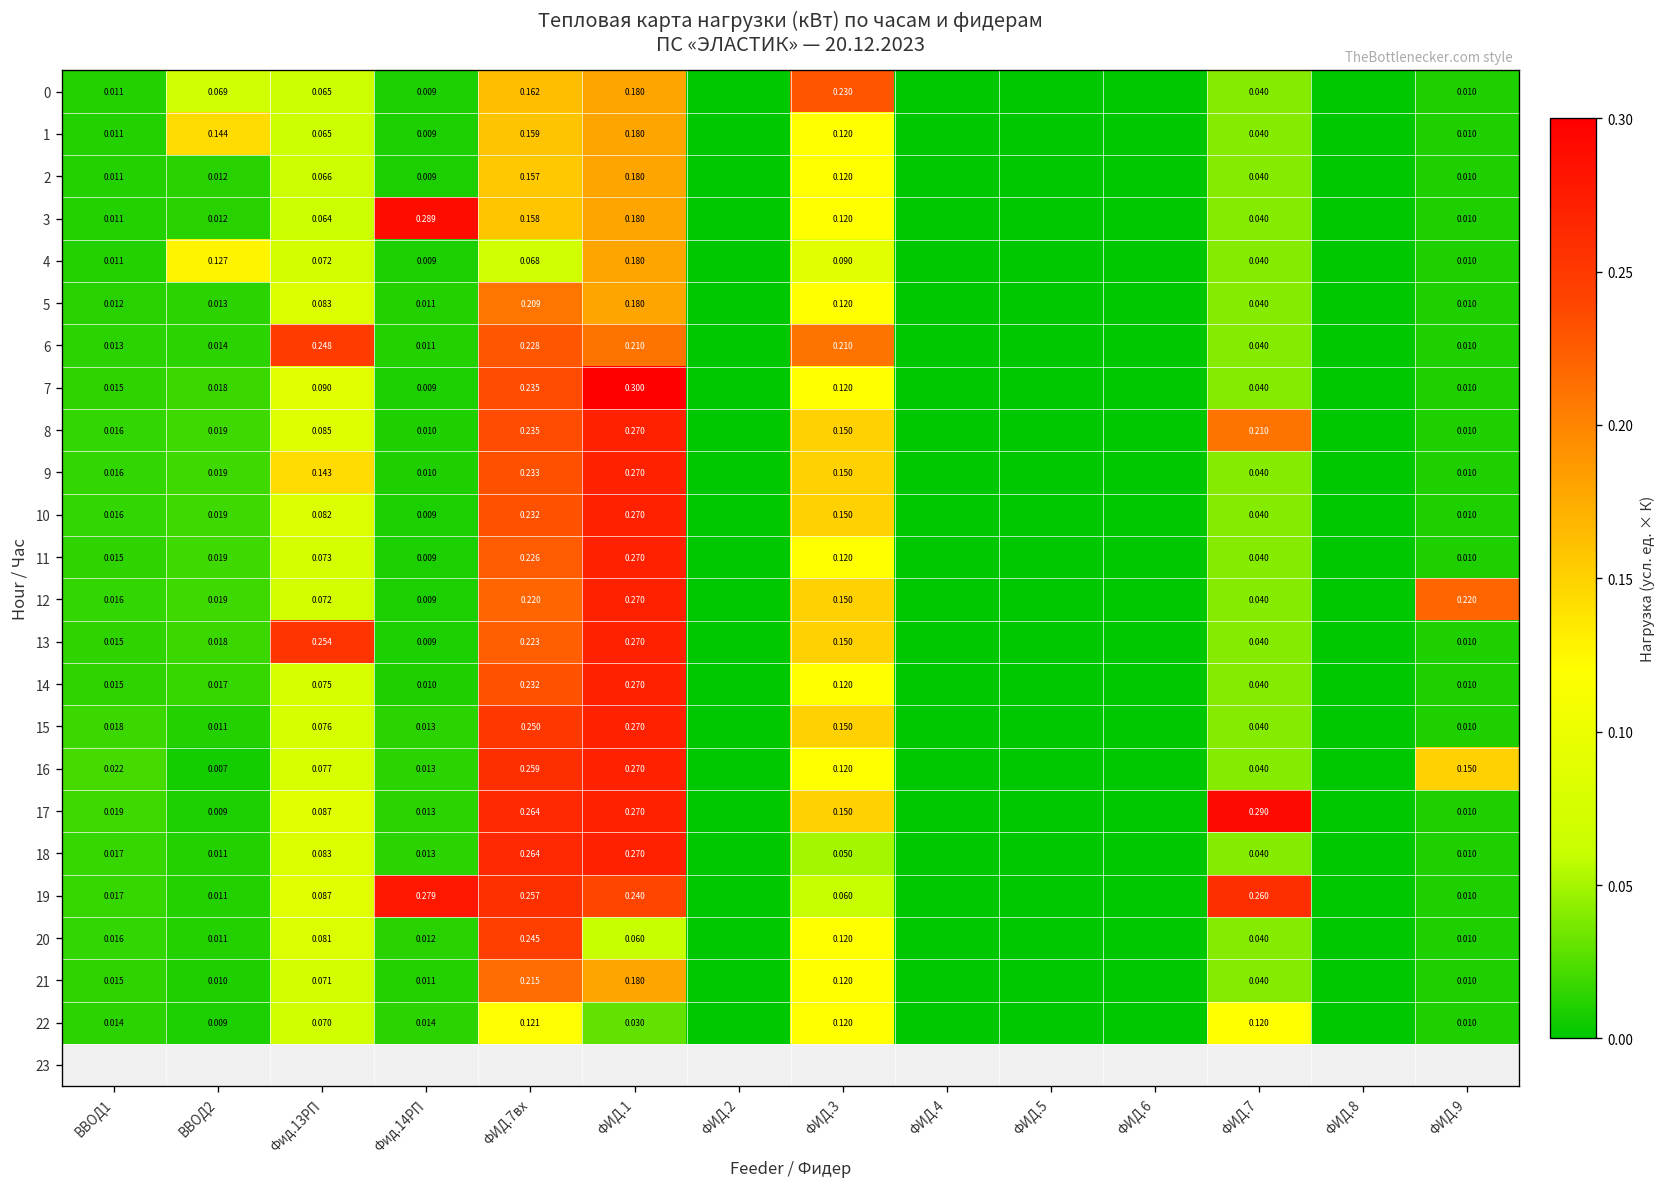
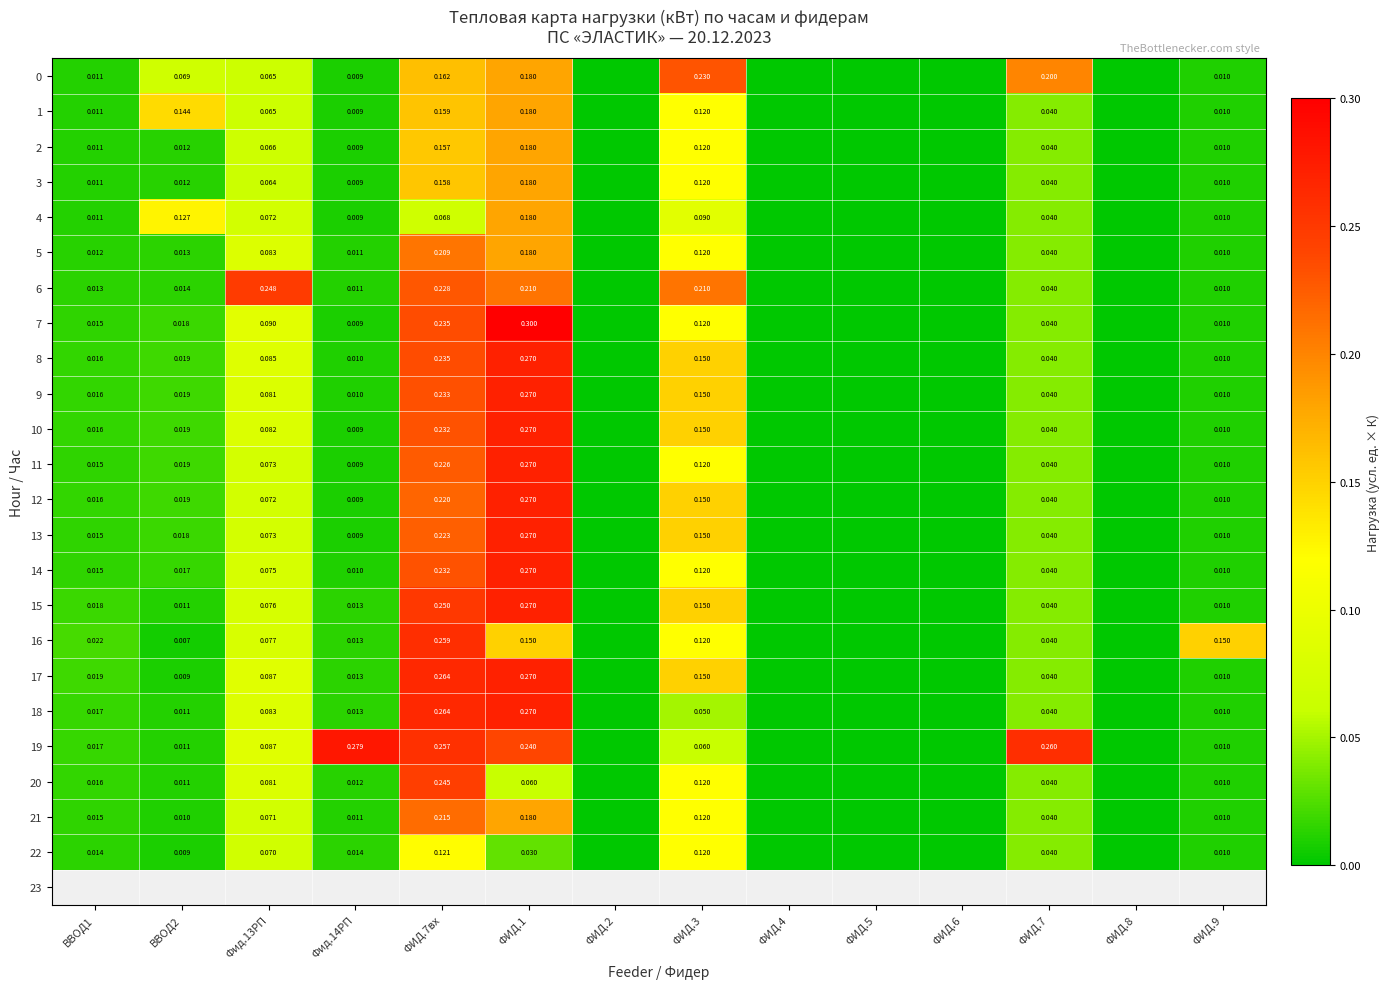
0, ФИД.7: 0.040 -> 0.200
3, Фид.14РП: 0.289 -> 0.009
8, ФИД.7: 0.210 -> 0.040
9, Фид.13РП: 0.143 -> 0.081
12, ФИД.9: 0.220 -> 0.010
13, Фид.13РП: 0.254 -> 0.073
16, ФИД.1: 0.270 -> 0.150
17, ФИД.7: 0.290 -> 0.040
22, ФИД.7: 0.120 -> 0.040
